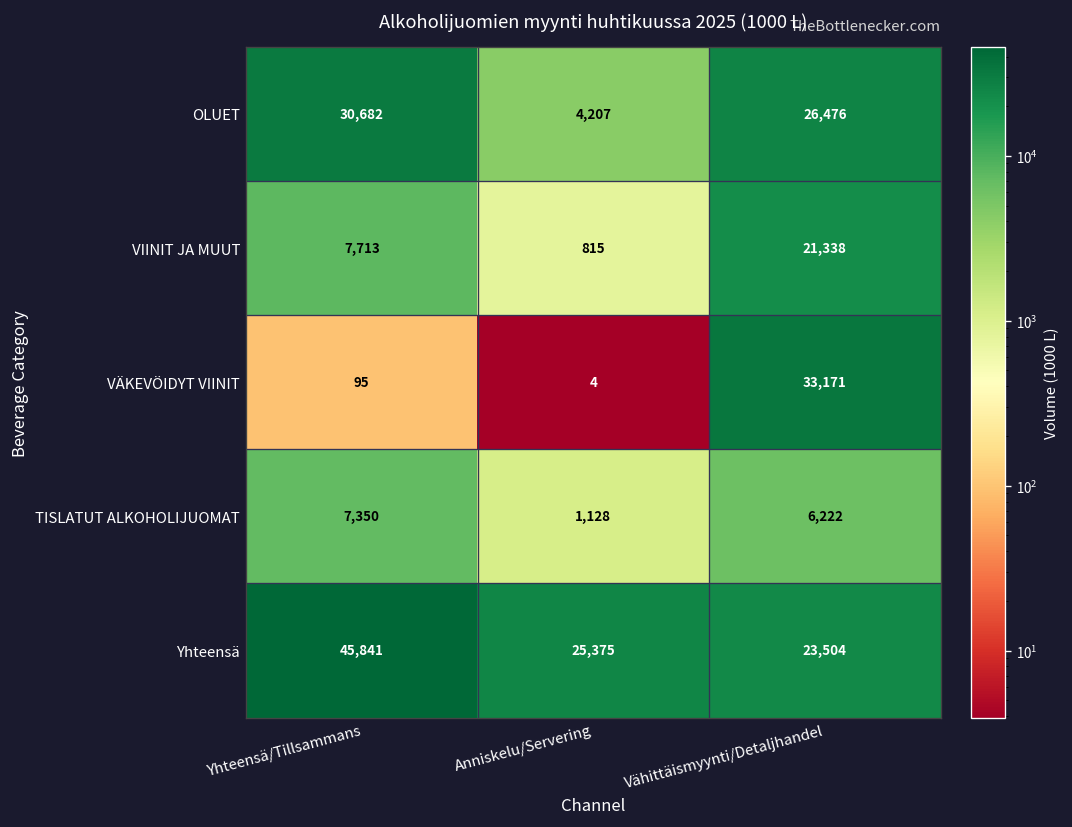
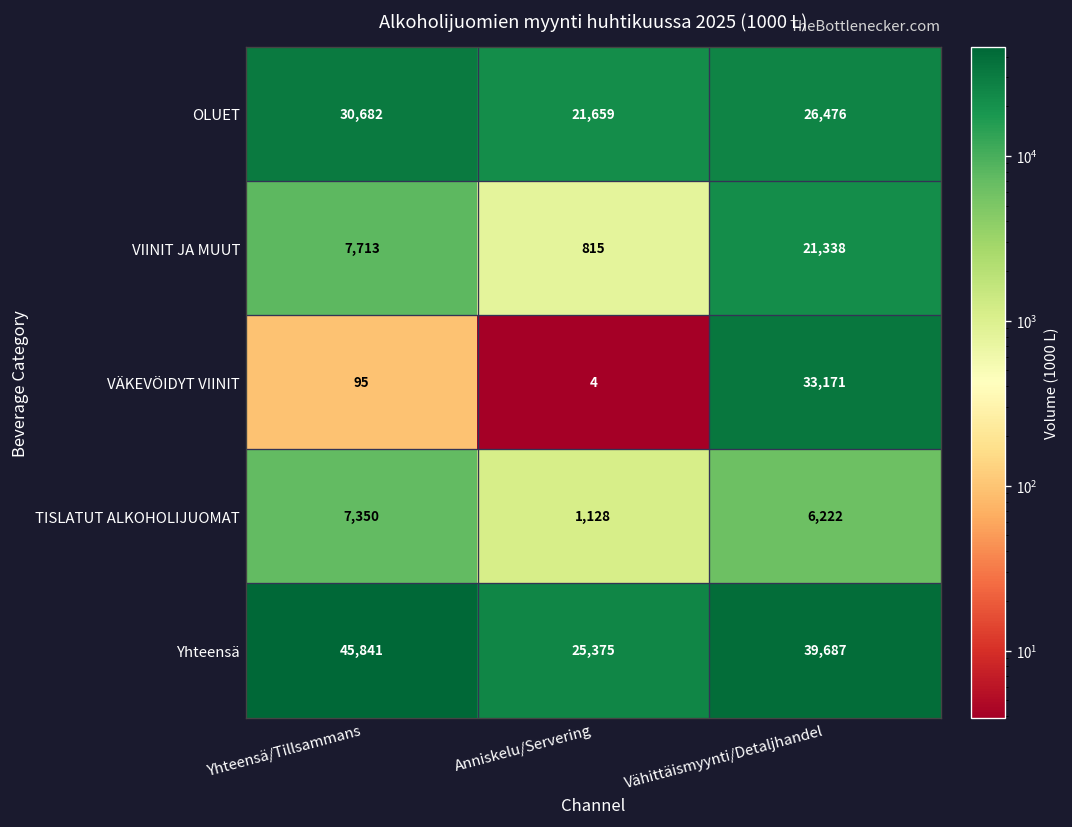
OLUET, Anniskelu/Servering: 4,207 -> 21,659
Yhteensä, Vähittäismyynti/Detaljhandel: 23,504 -> 39,687
